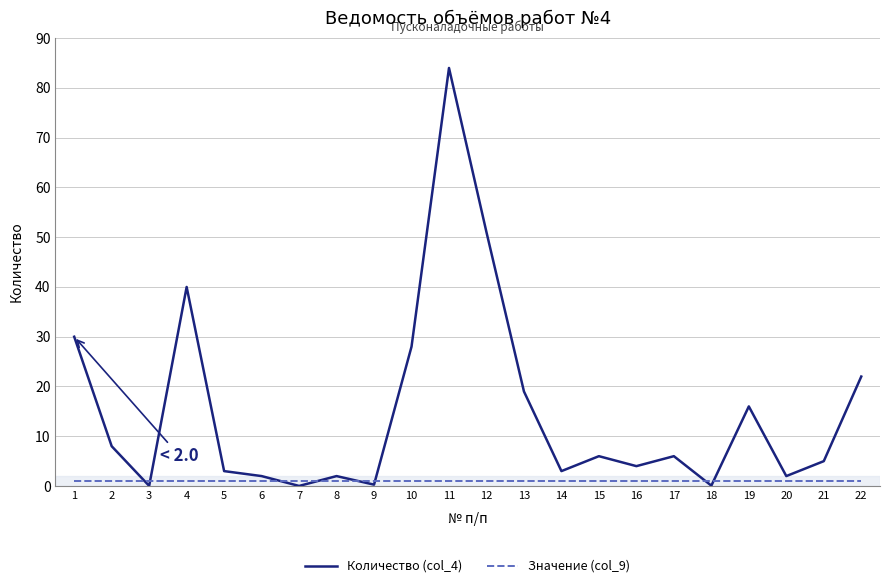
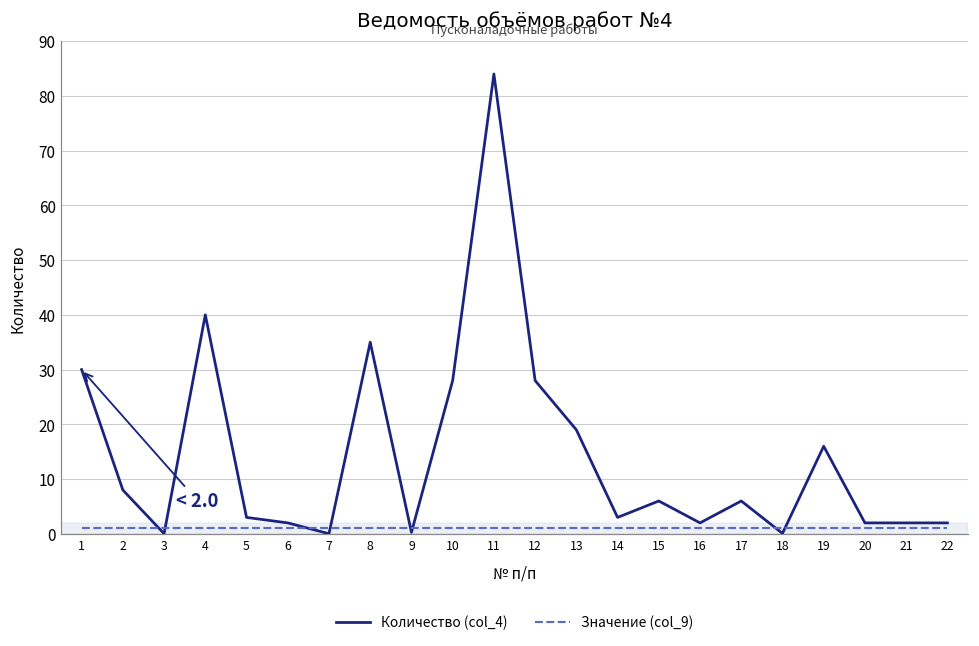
Количество (col_4), 8: 2 -> 35
Количество (col_4), 12: 51 -> 28
Количество (col_4), 16: 4 -> 2
Количество (col_4), 21: 5 -> 2
Количество (col_4), 22: 22 -> 2
